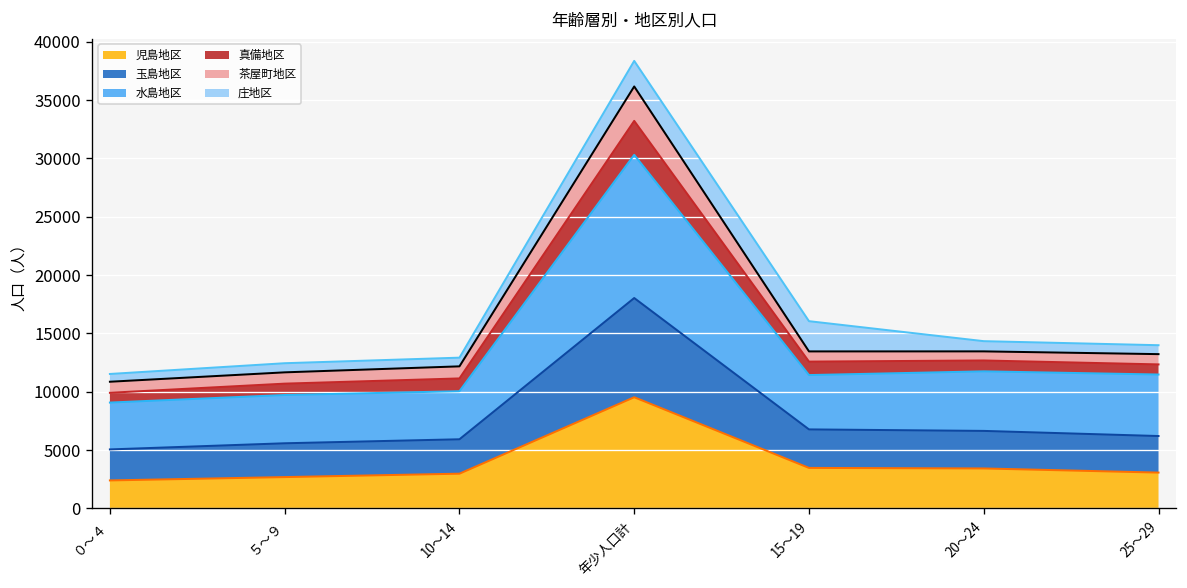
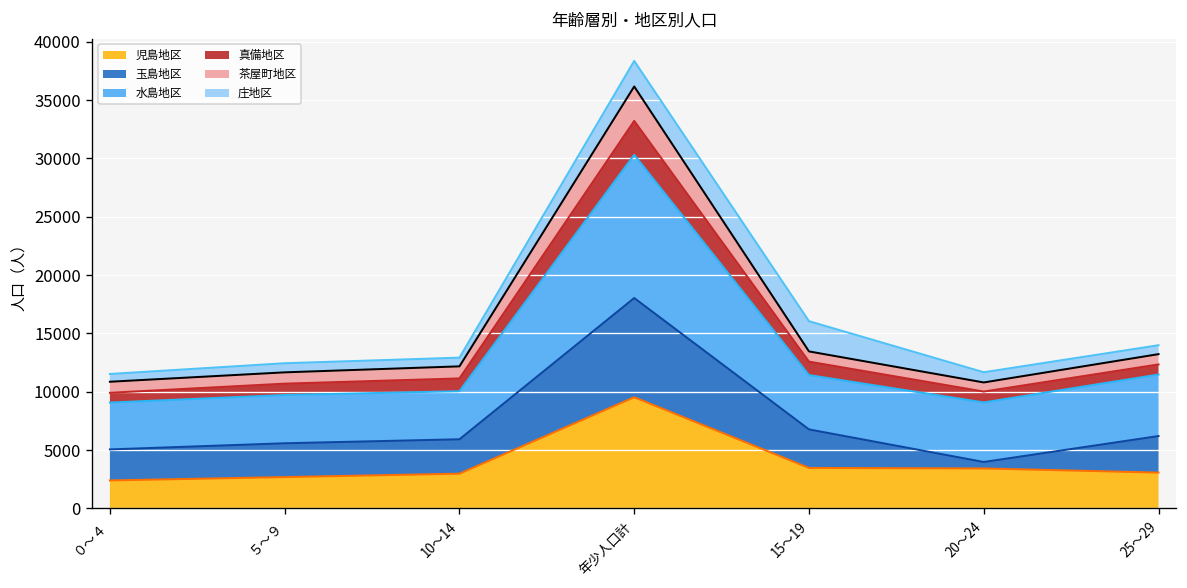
玉島地区, 20～24: 3000 -> 1000
